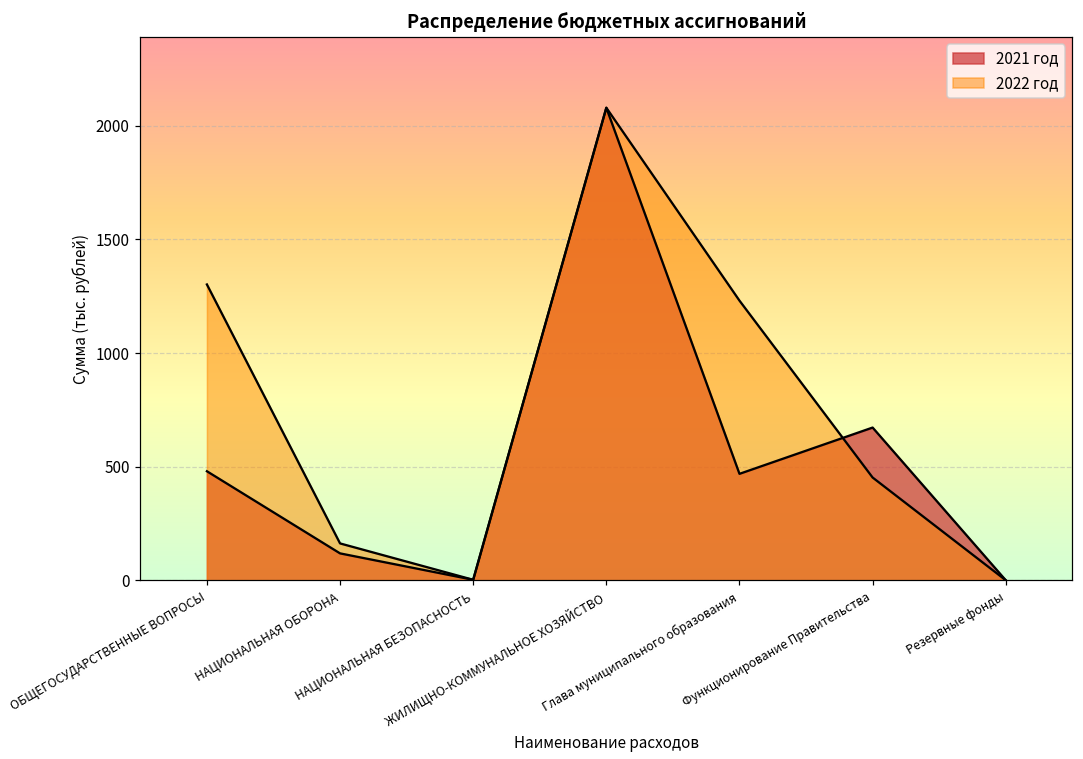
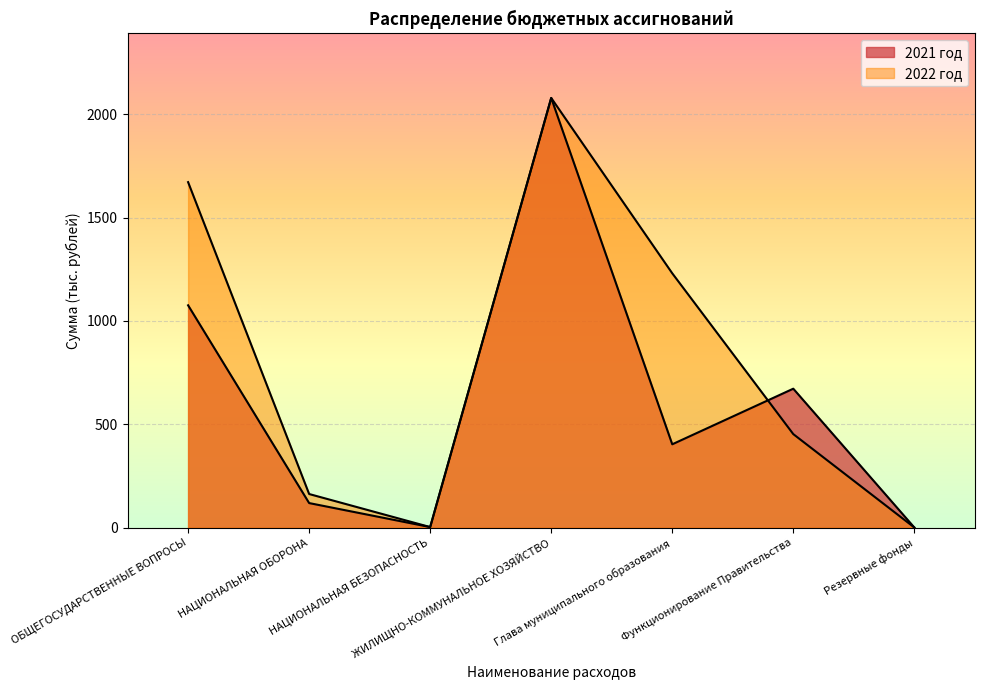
2021 год, ОБЩЕГОСУДАРСТВЕННЫЕ ВОПРОСЫ: 480 -> 1080
2022 год, ОБЩЕГОСУДАРСТВЕННЫЕ ВОПРОСЫ: 1300 -> 1670
2021 год, Глава муниципального образования: 470 -> 400
